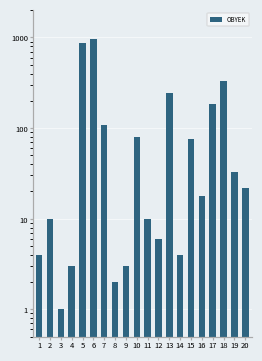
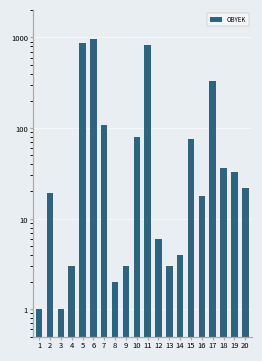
1: 4 -> 1
2: 10 -> 19
11: 10 -> 800
13: 240 -> 3
17: 180 -> 330
18: 340 -> 40
